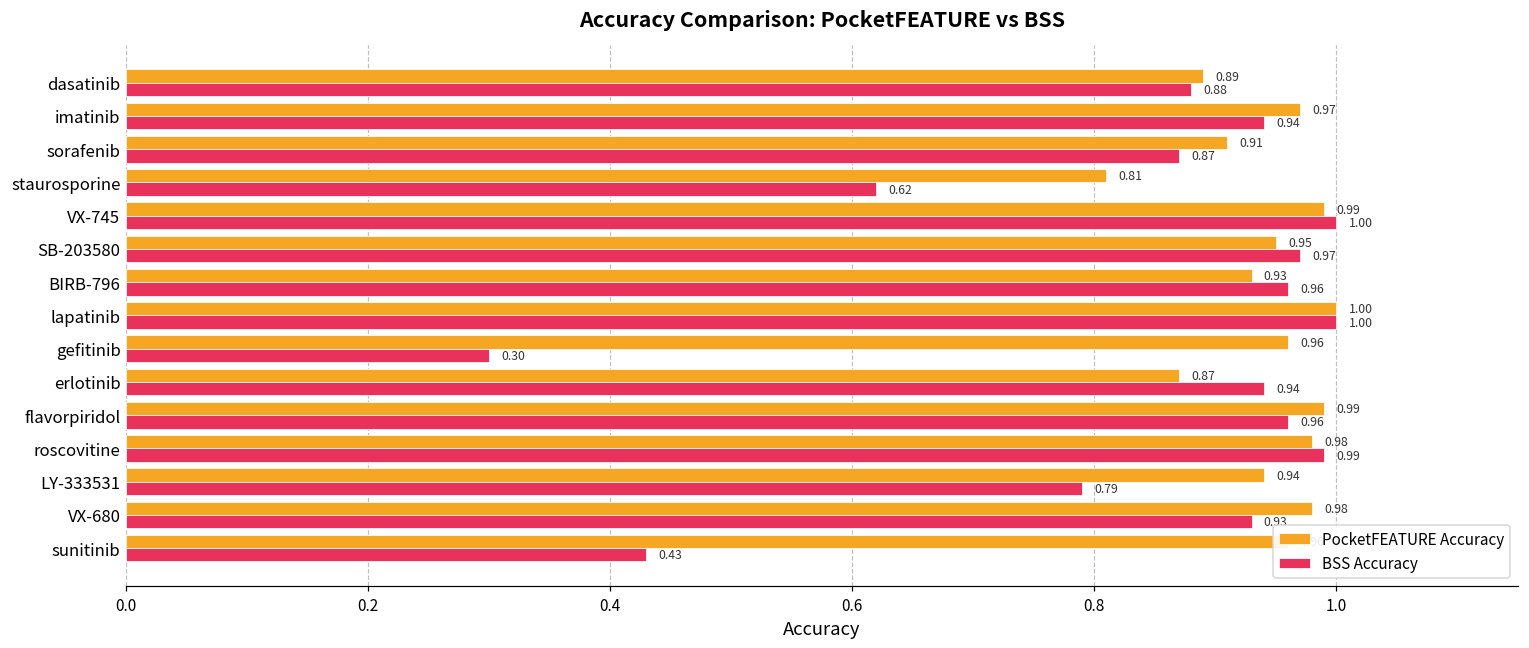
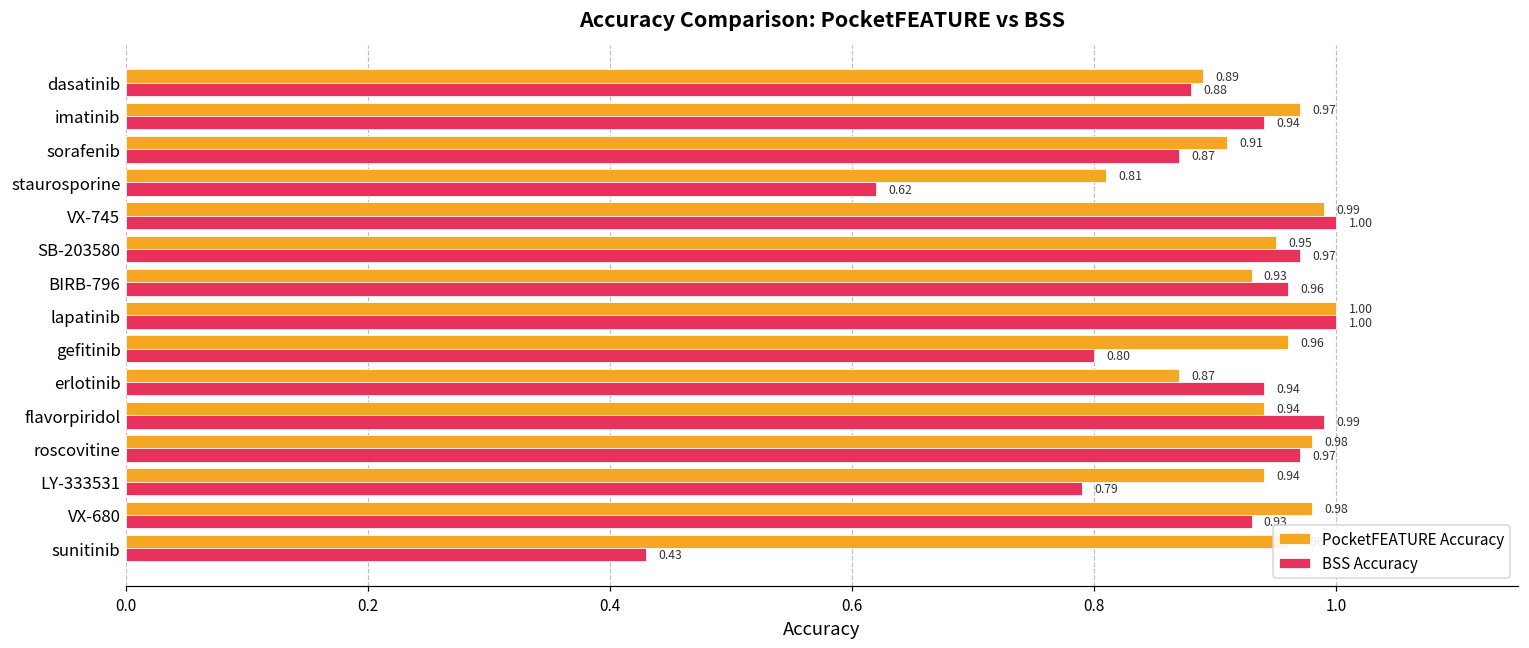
BSS Accuracy, gefitinib: 0.30 -> 0.80
PocketFEATURE Accuracy, flavorpiridol: 0.99 -> 0.94
BSS Accuracy, flavorpiridol: 0.96 -> 0.99
BSS Accuracy, roscovitine: 0.99 -> 0.97
